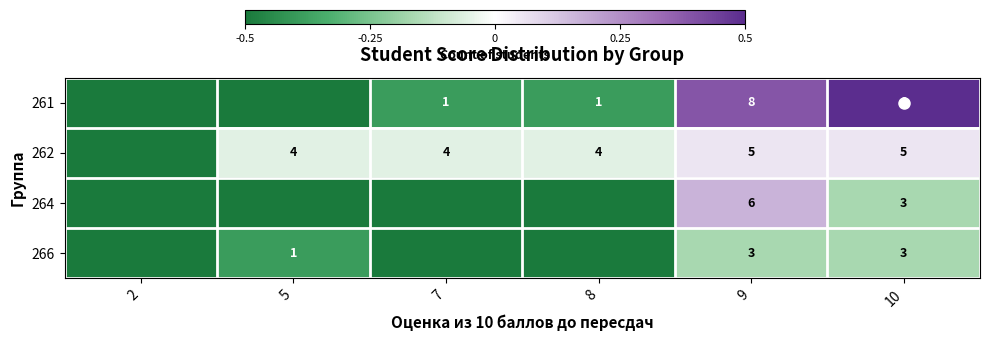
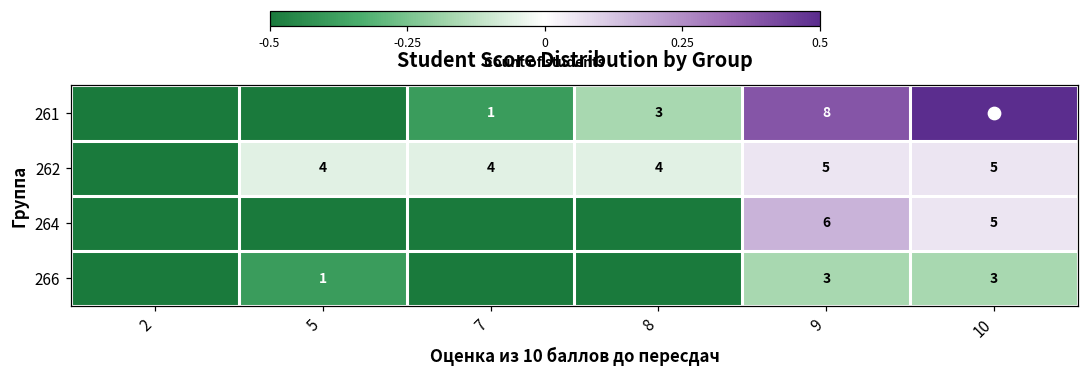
261, 8: 1 -> 3
264, 10: 3 -> 5
